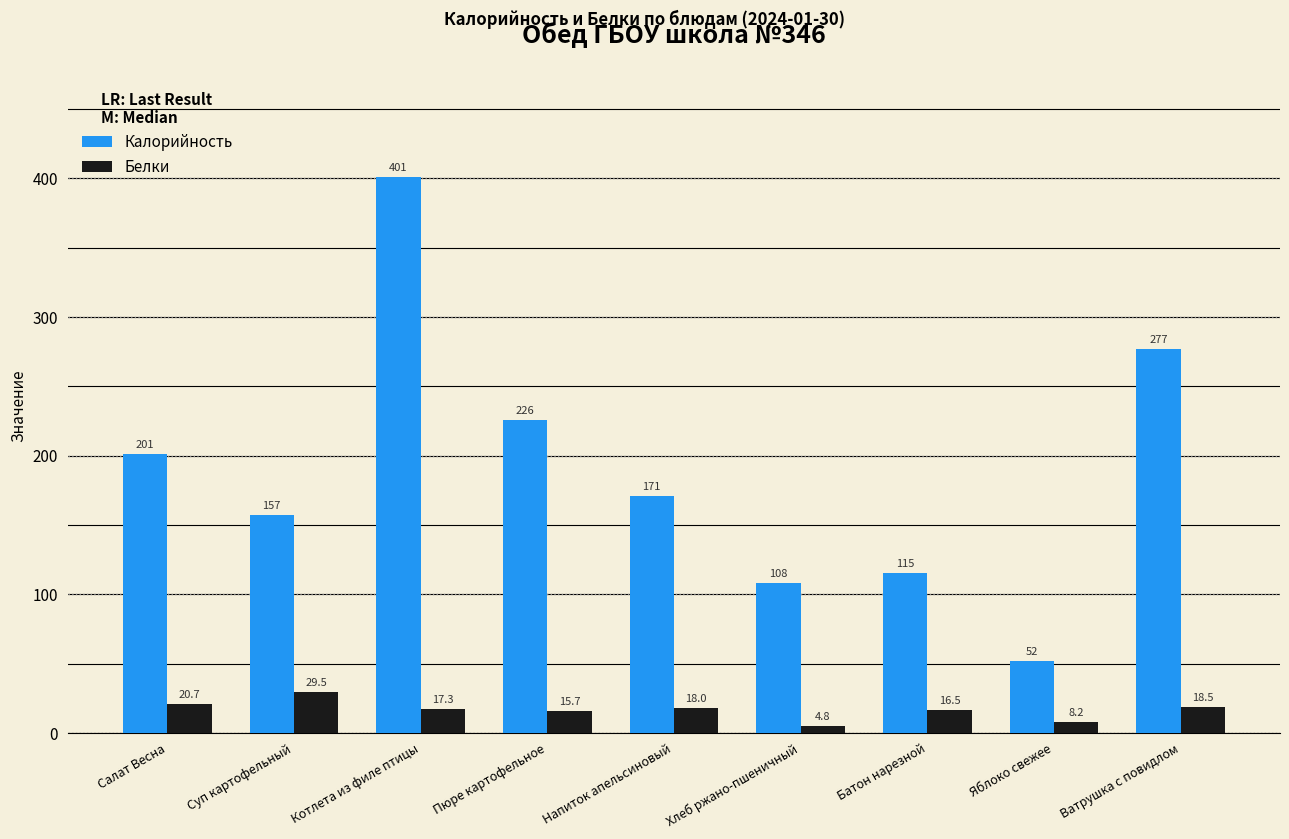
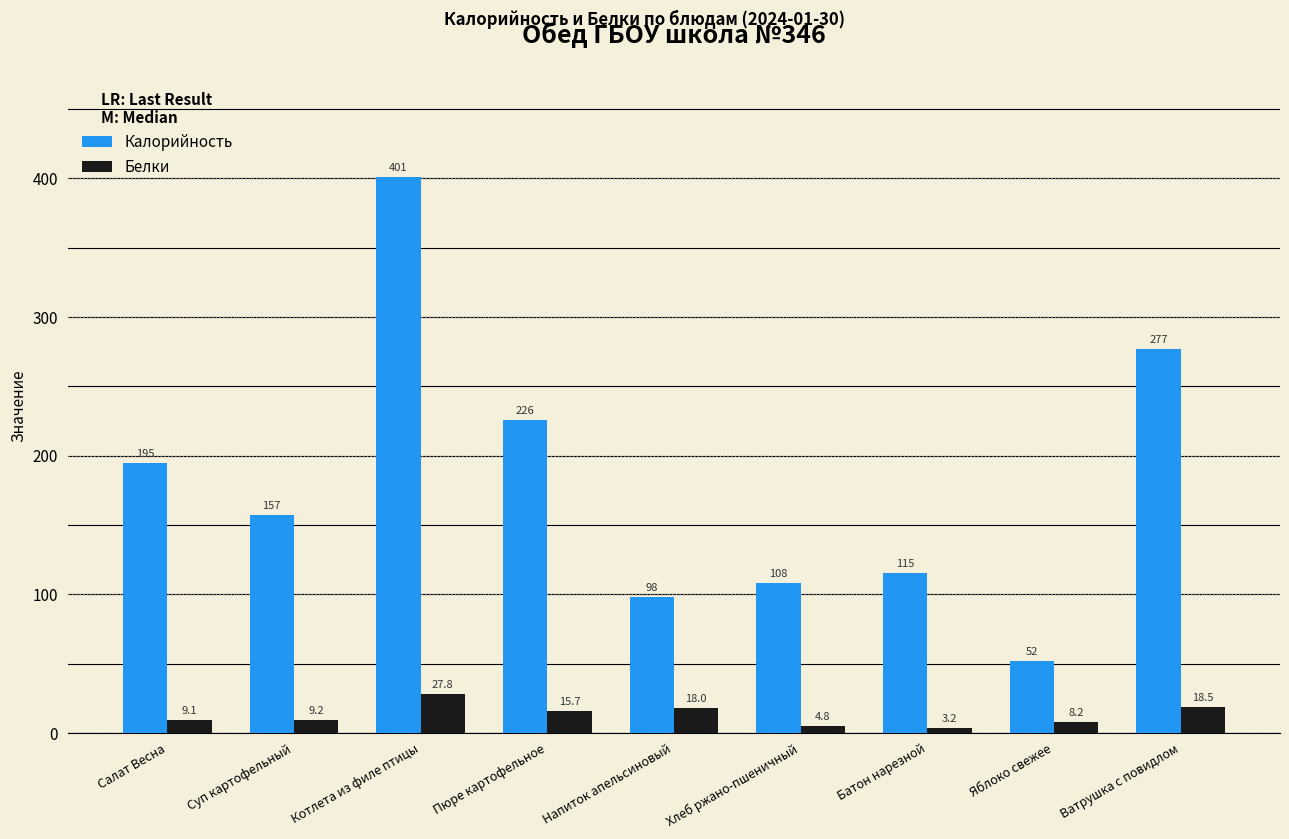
Калорийность, Салат Весна: 201 -> 195
Белки, Салат Весна: 20.7 -> 9.1
Белки, Суп картофельный: 29.5 -> 9.2
Белки, Котлета из филе птицы: 17.3 -> 27.8
Калорийность, Напиток апельсиновый: 171 -> 98
Белки, Батон нарезной: 16.5 -> 3.2
